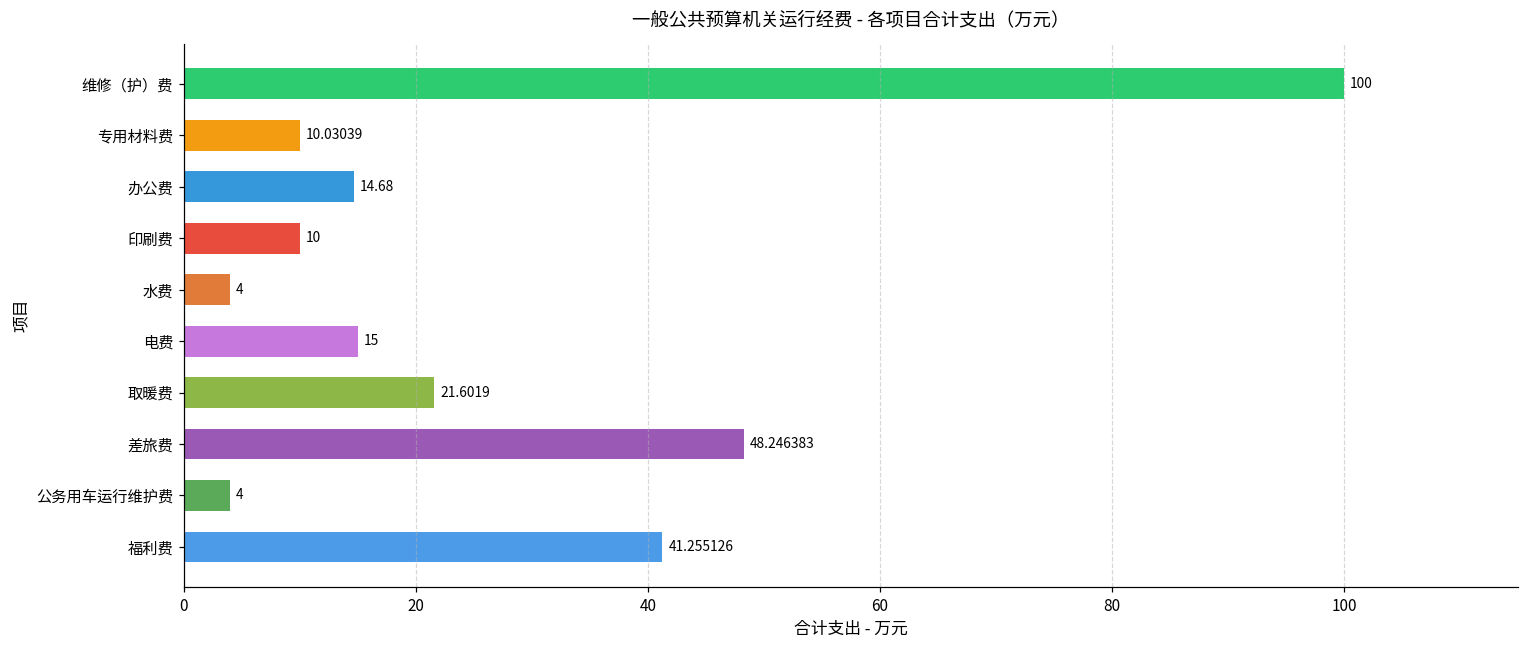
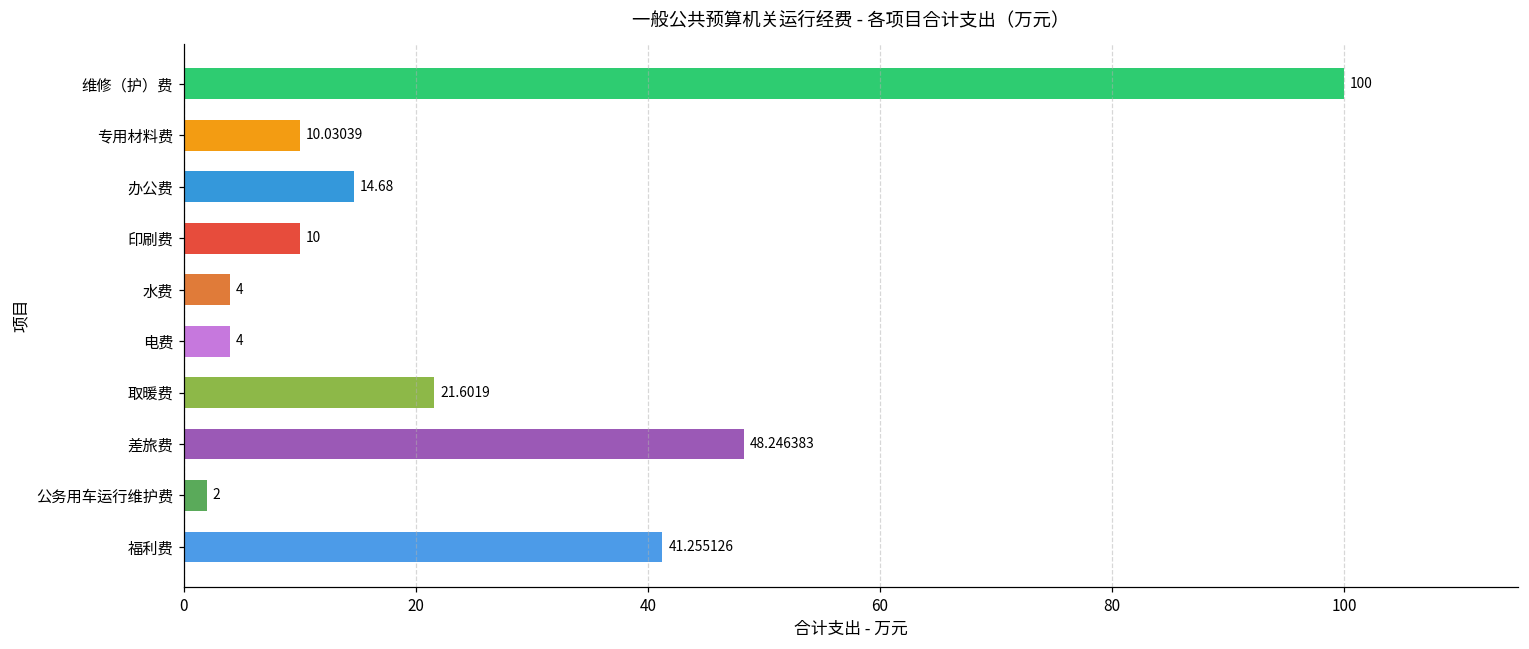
电费: 15 -> 4
公务用车运行维护费: 4 -> 2
